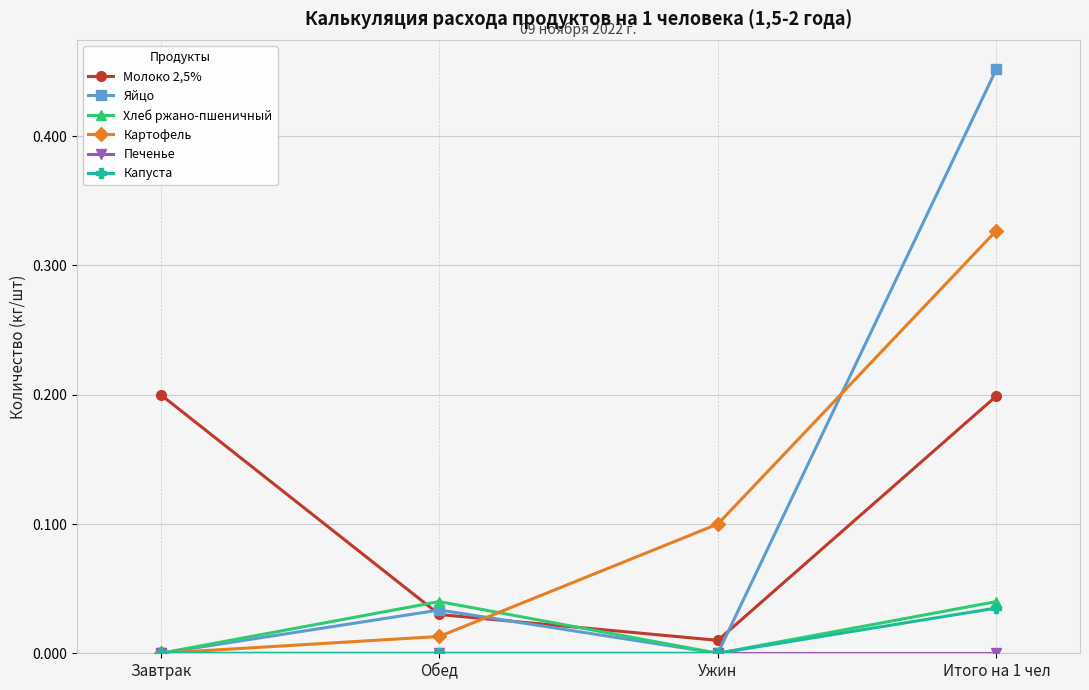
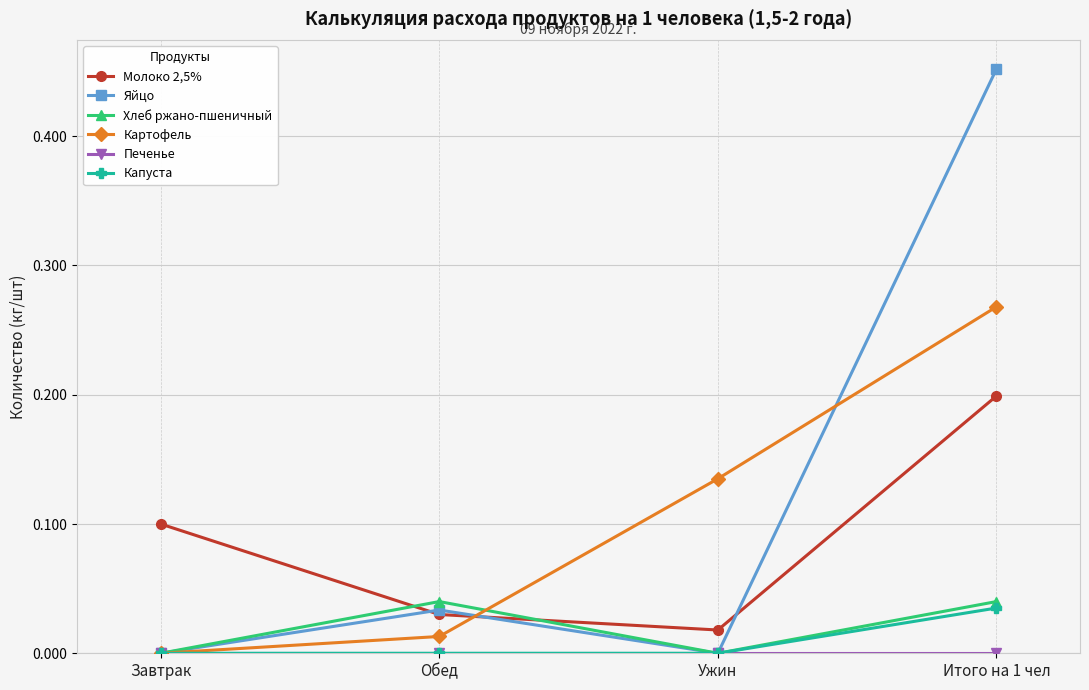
Молоко 2,5%, Завтрак: 0.2 -> 0.1
Молоко 2,5%, Ужин: 0.010 -> 0.018
Картофель, Ужин: 0.100 -> 0.135
Картофель, Итого на 1 чел: 0.327 -> 0.268
